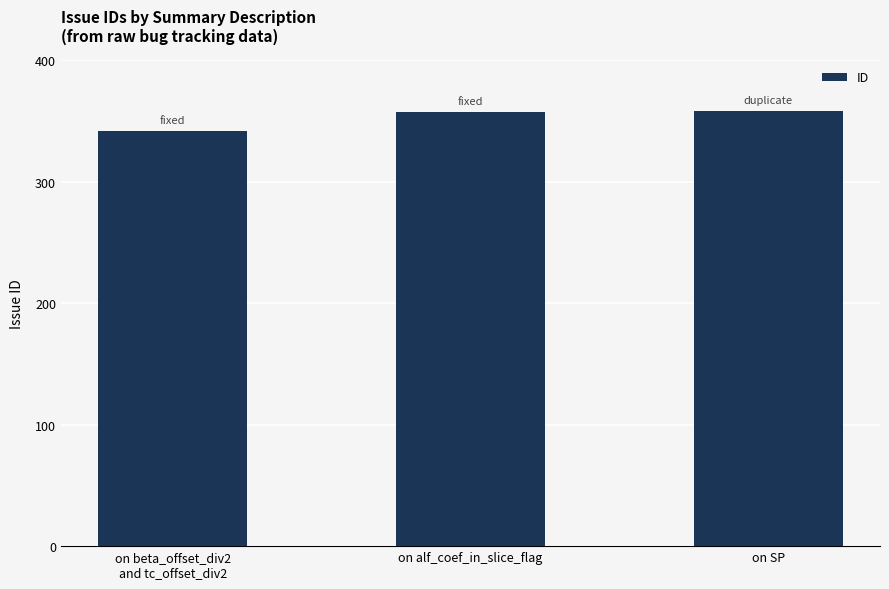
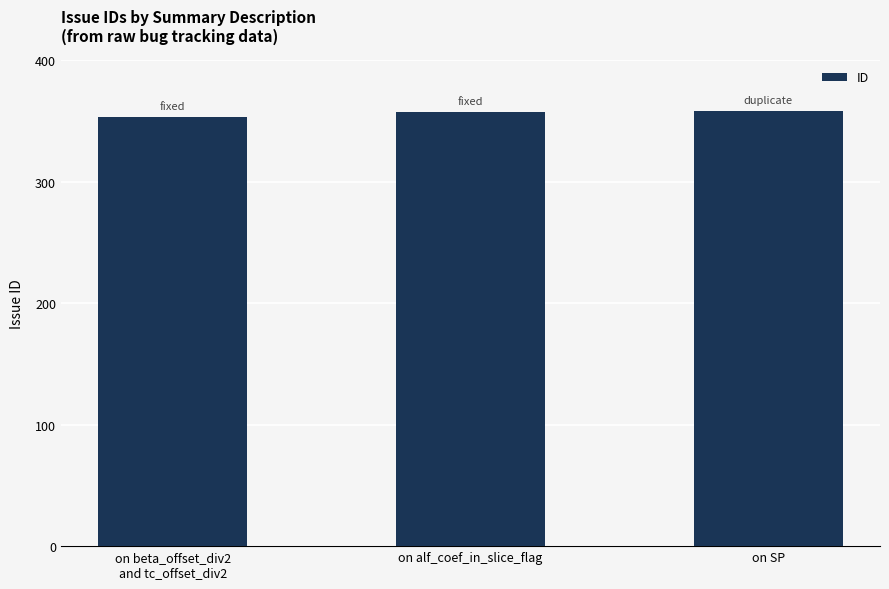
on beta_offset_div2 and tc_offset_div2: 342 -> 353
